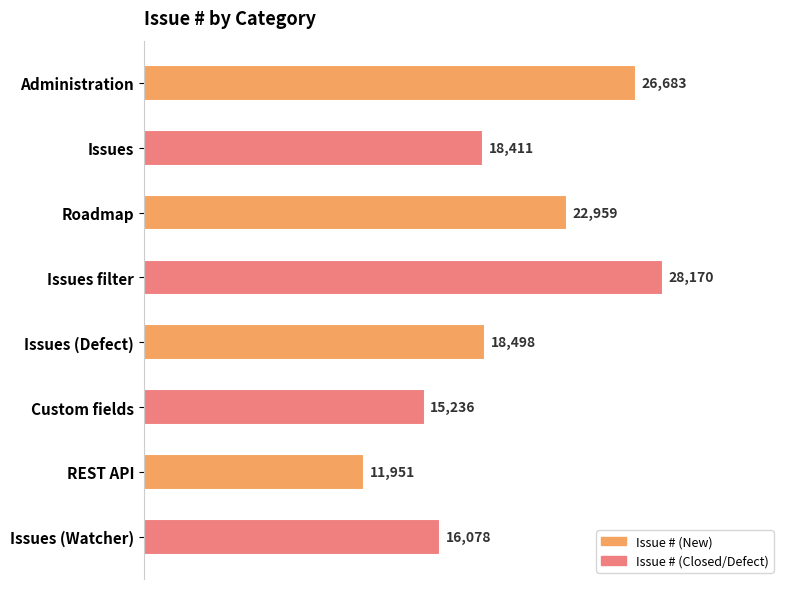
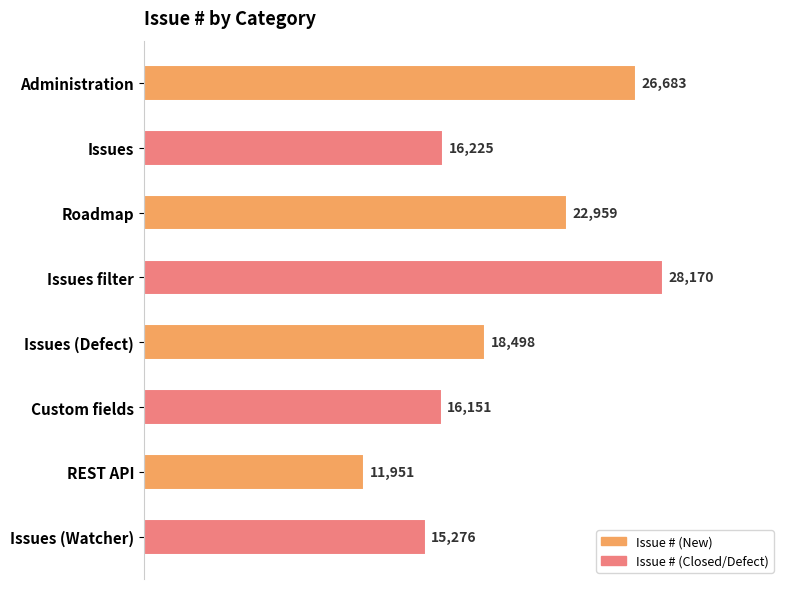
Issues: 18,411 -> 16,225
Custom fields: 15,236 -> 16,151
Issues (Watcher): 16,078 -> 15,276
